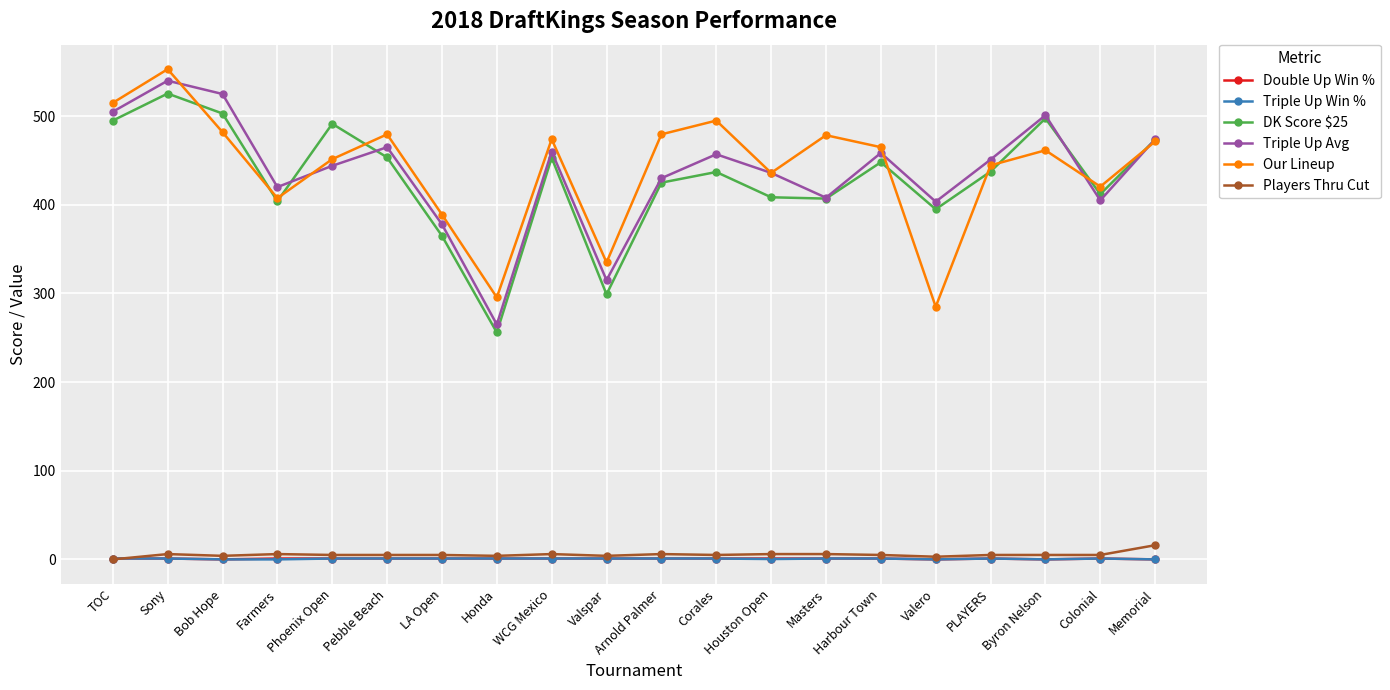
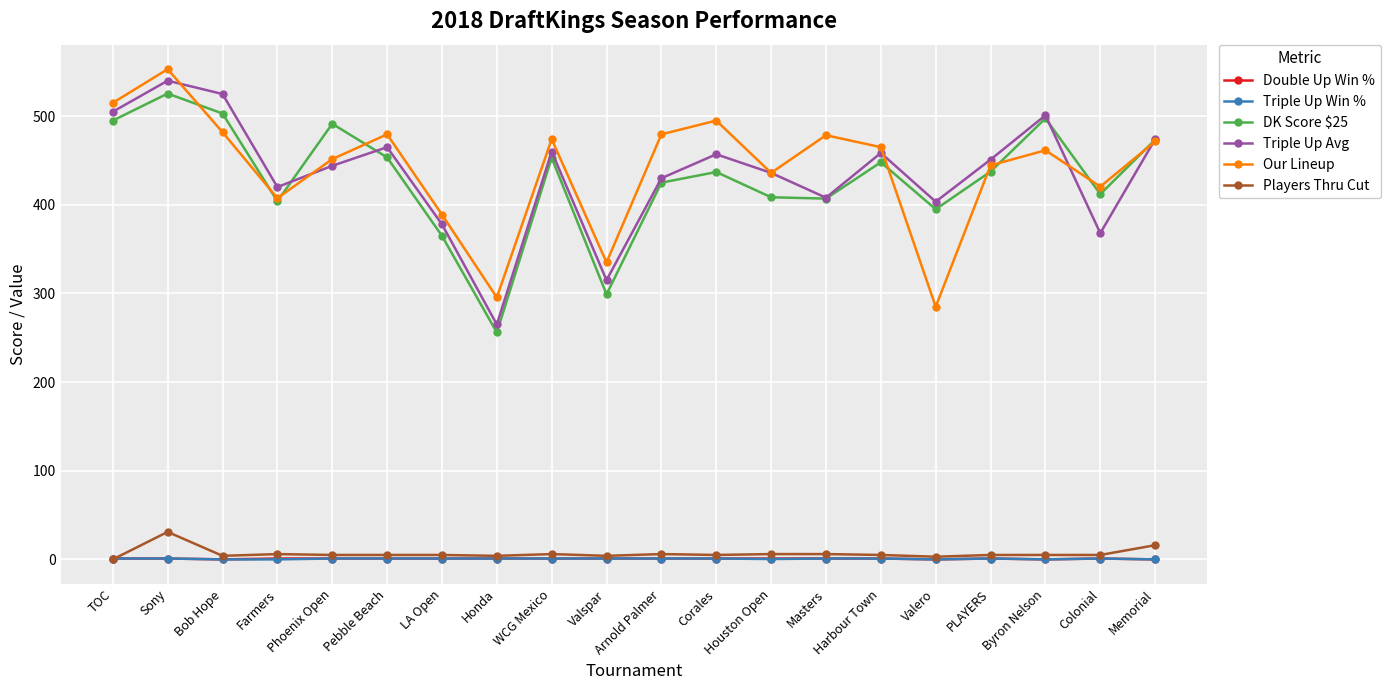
Players Thru Cut, Sony: 10 -> 30
Triple Up Avg, Colonial: 410 -> 370
